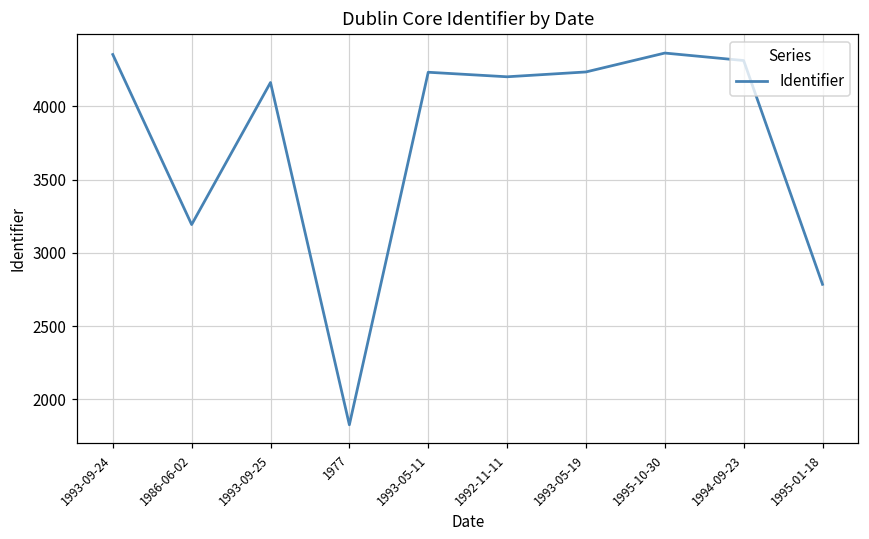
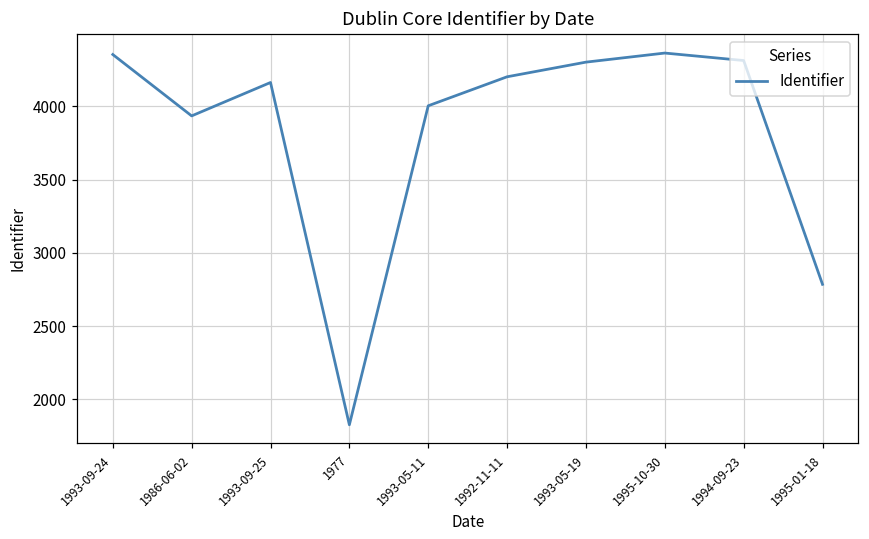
1986-06-02: 3190 -> 3940
1993-05-11: 4230 -> 4000
1993-05-19: 4240 -> 4300
